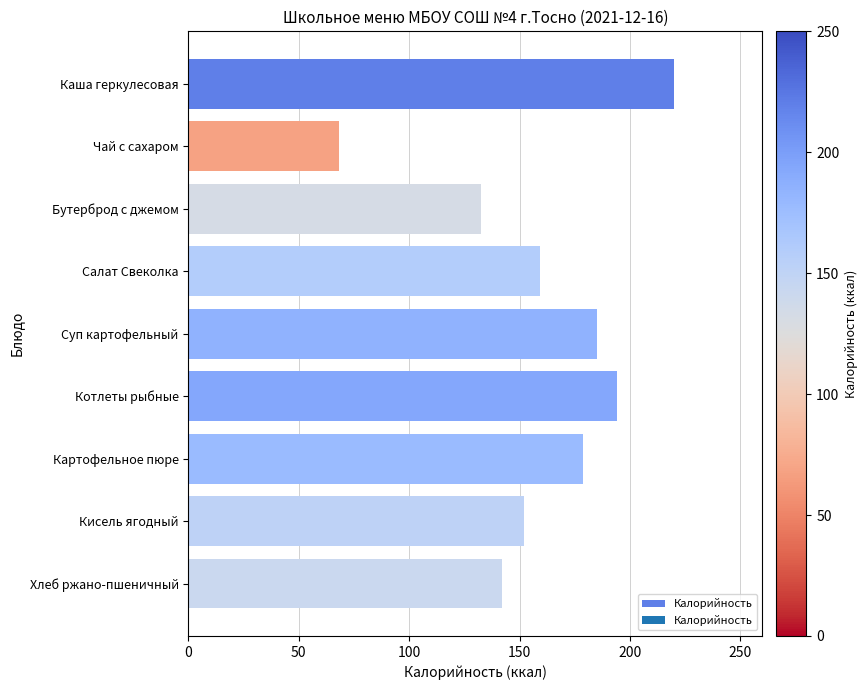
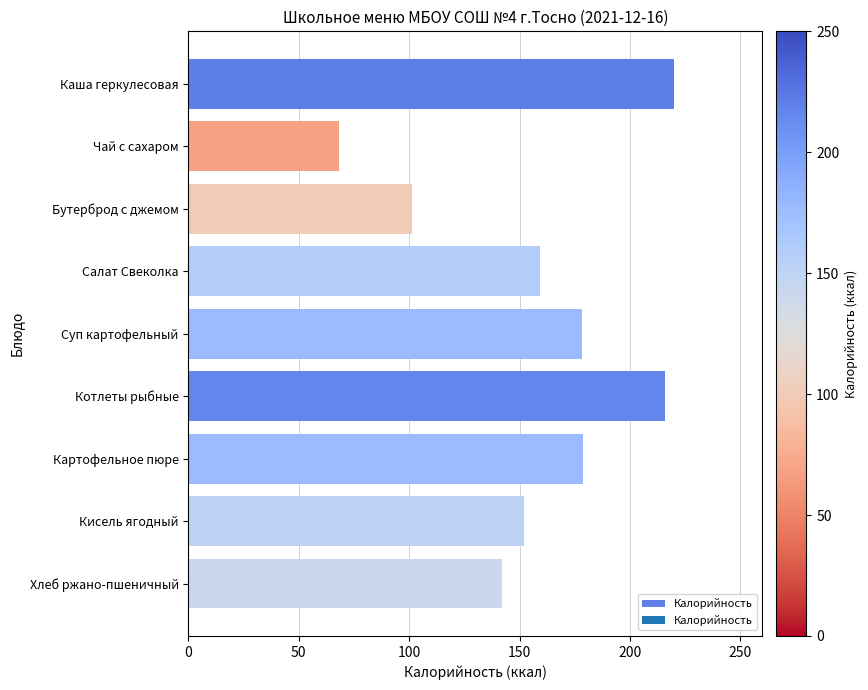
Бутерброд с джемом: 132 -> 101
Суп картофельный: 185 -> 178
Котлеты рыбные: 194 -> 216
